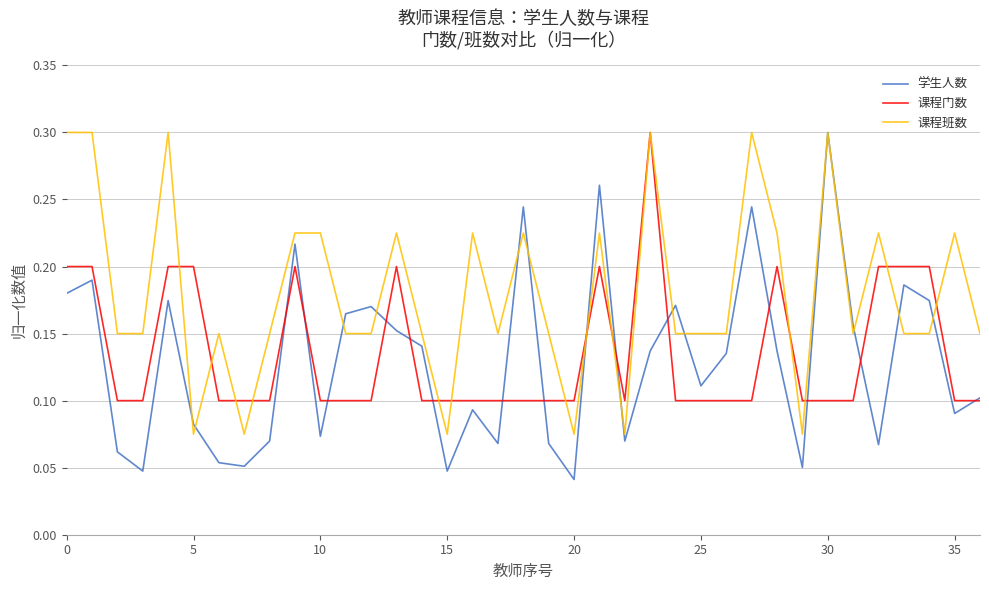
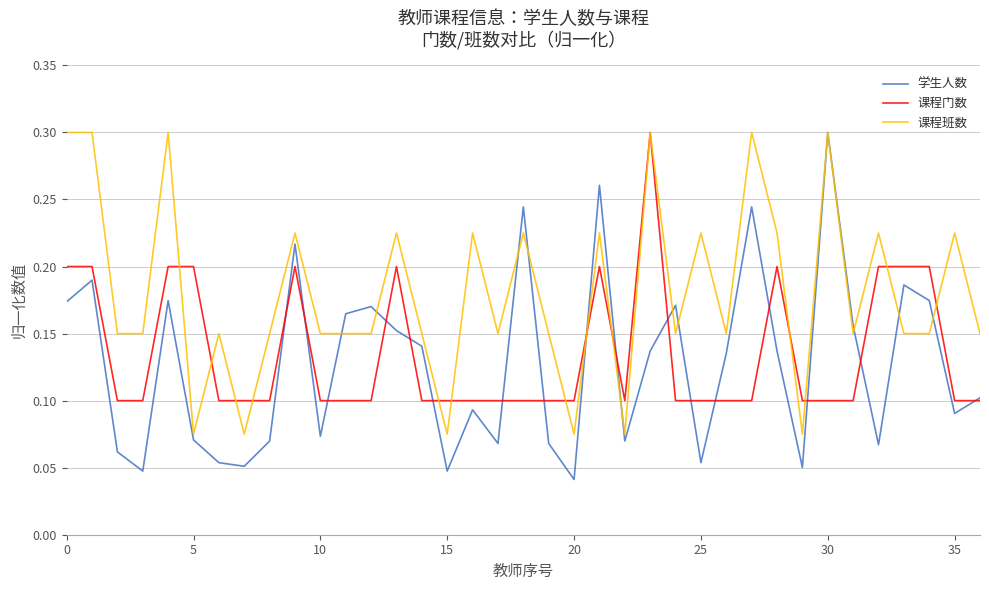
学生人数, 0: 0.180 -> 0.174
学生人数, 5: 0.082 -> 0.071
课程班数, 10: 0.225 -> 0.150
学生人数, 25: 0.111 -> 0.054
课程班数, 25: 0.150 -> 0.225
